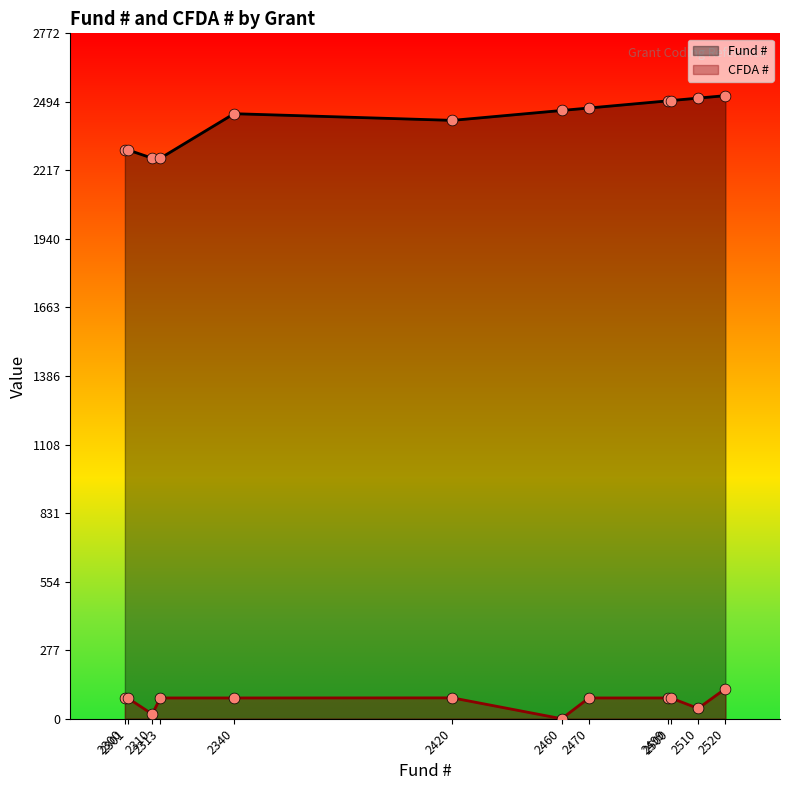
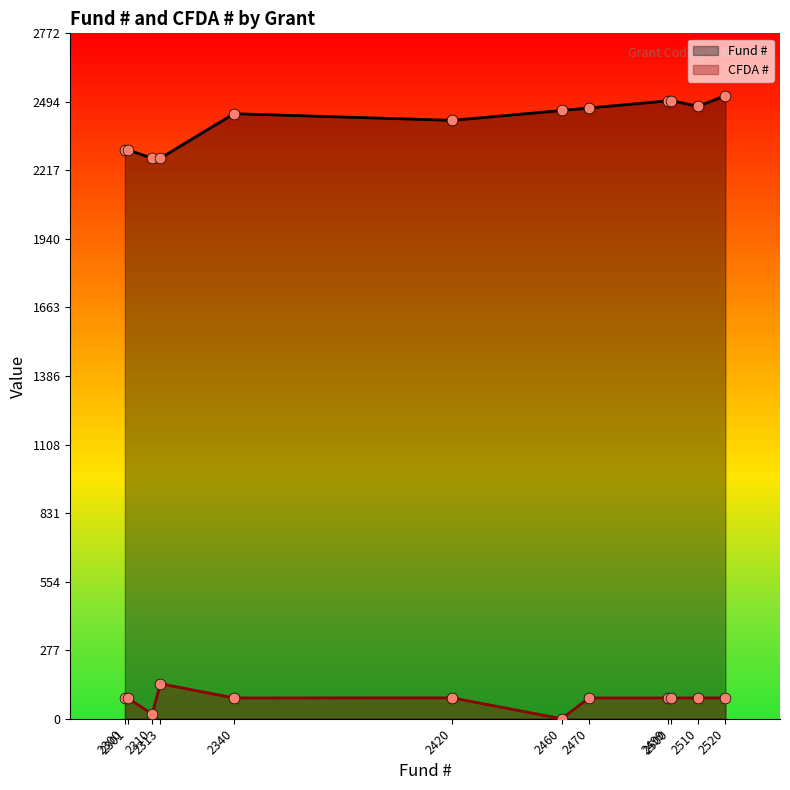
CFDA #, 2313: 80 -> 140
Fund #, 2510: 2510 -> 2480
CFDA #, 2510: 40 -> 80
CFDA #, 2520: 120 -> 80
